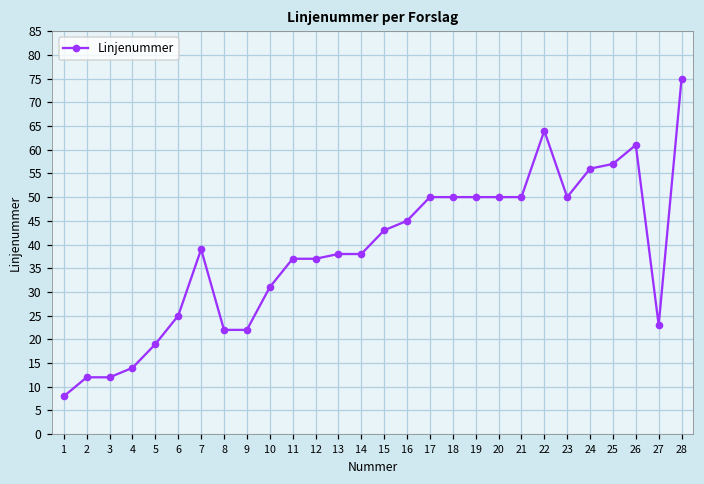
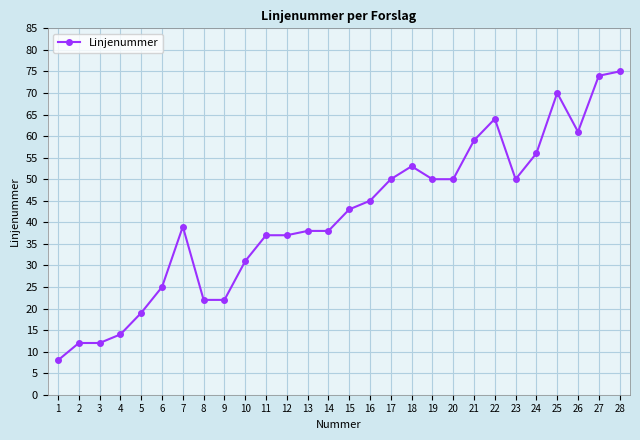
18: 50 -> 53
21: 50 -> 59
25: 57 -> 70
27: 23 -> 74
